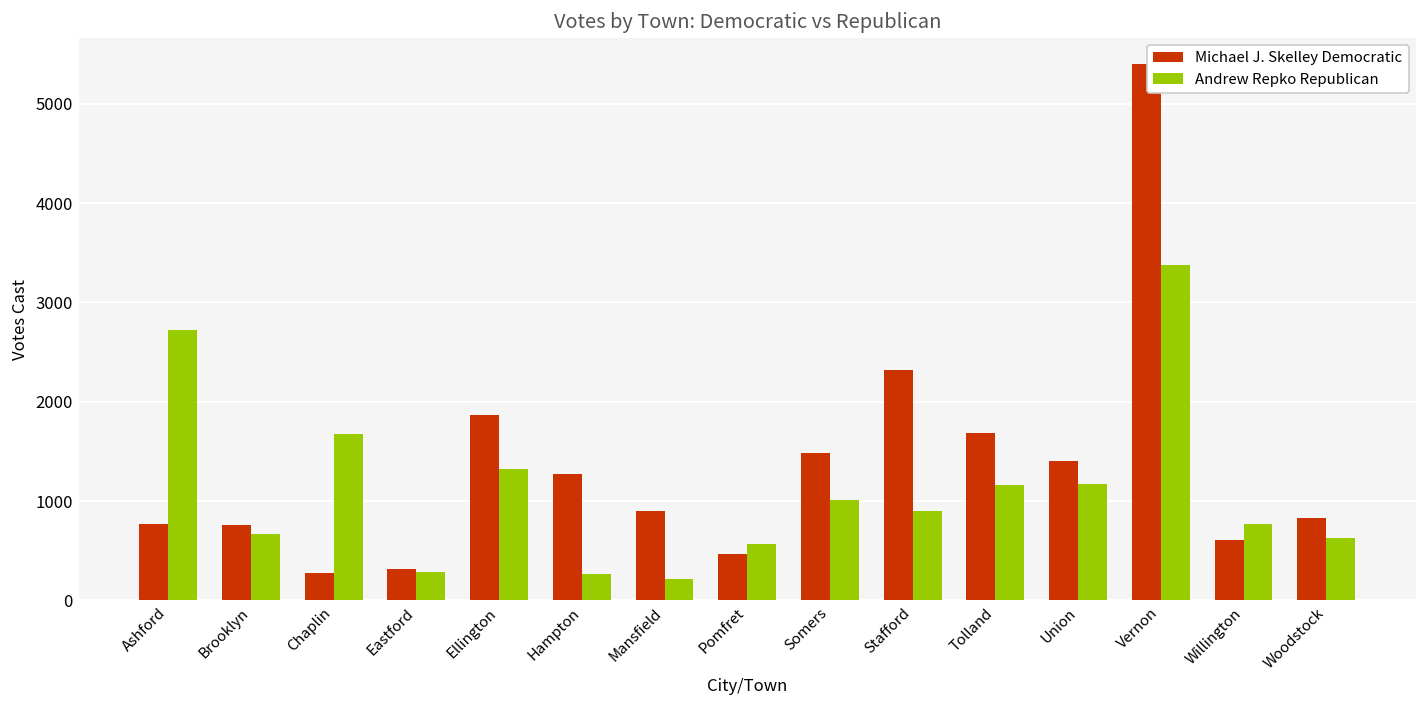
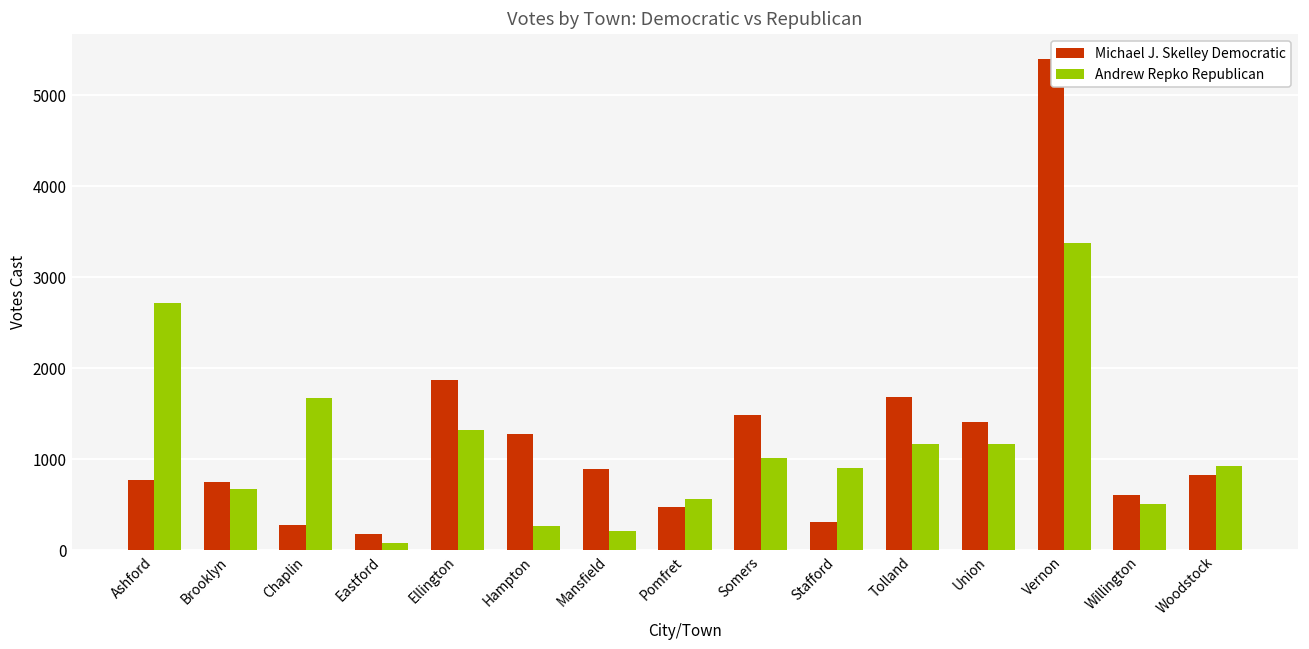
Michael J. Skelley Democratic, Eastford: 300 -> 200
Andrew Repko Republican, Eastford: 300 -> 100
Michael J. Skelley Democratic, Stafford: 2300 -> 300
Andrew Repko Republican, Willington: 800 -> 500
Andrew Repko Republican, Woodstock: 600 -> 900
